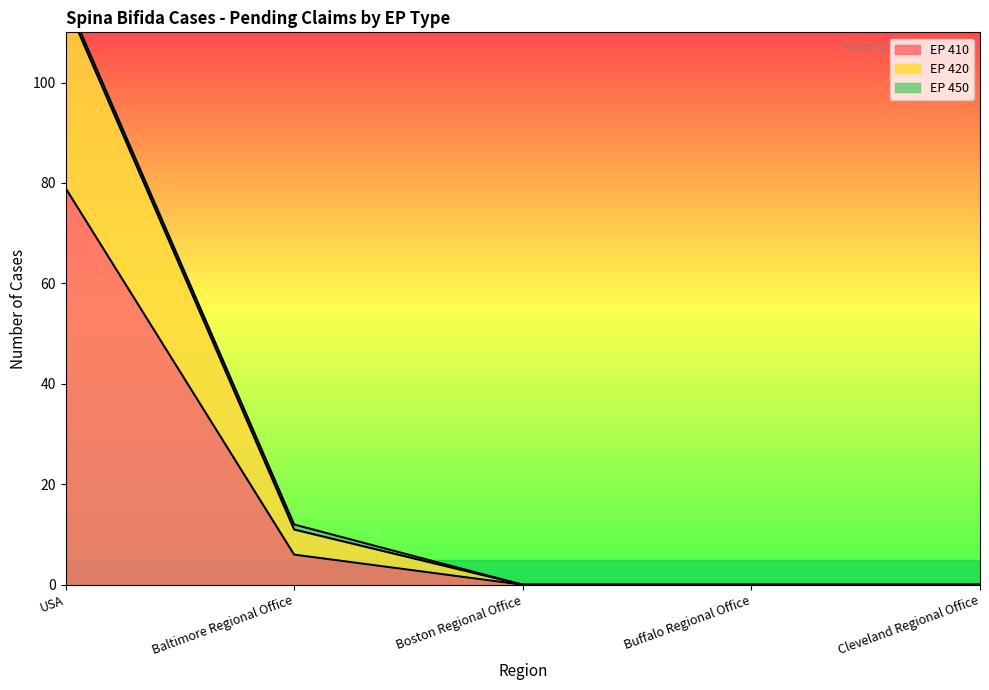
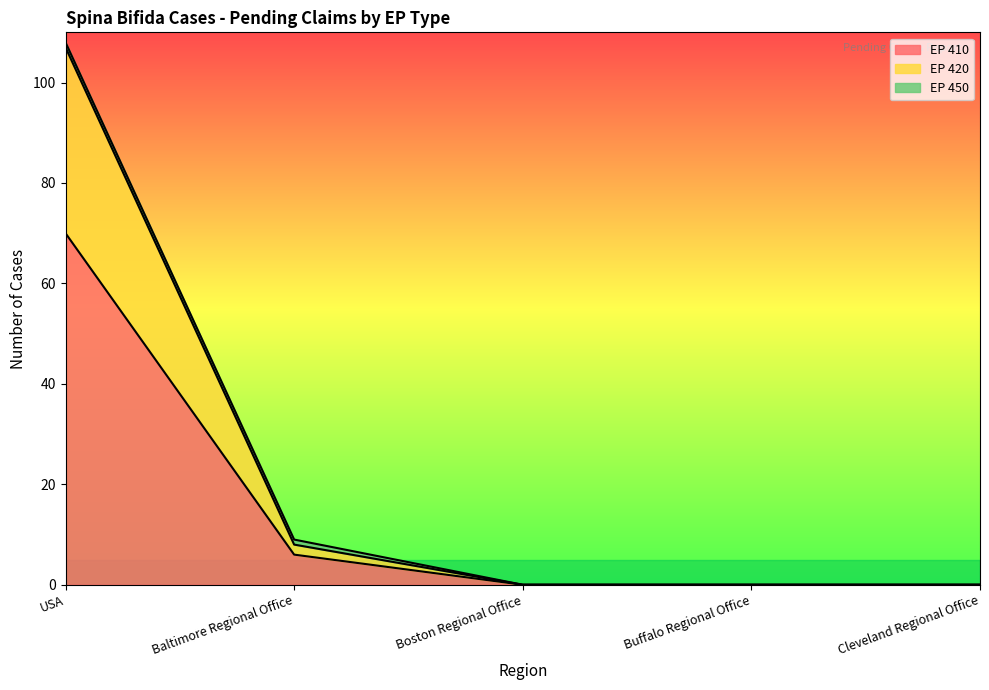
EP 410, USA: 79 -> 70
EP 420, Baltimore Regional Office: 5 -> 2
